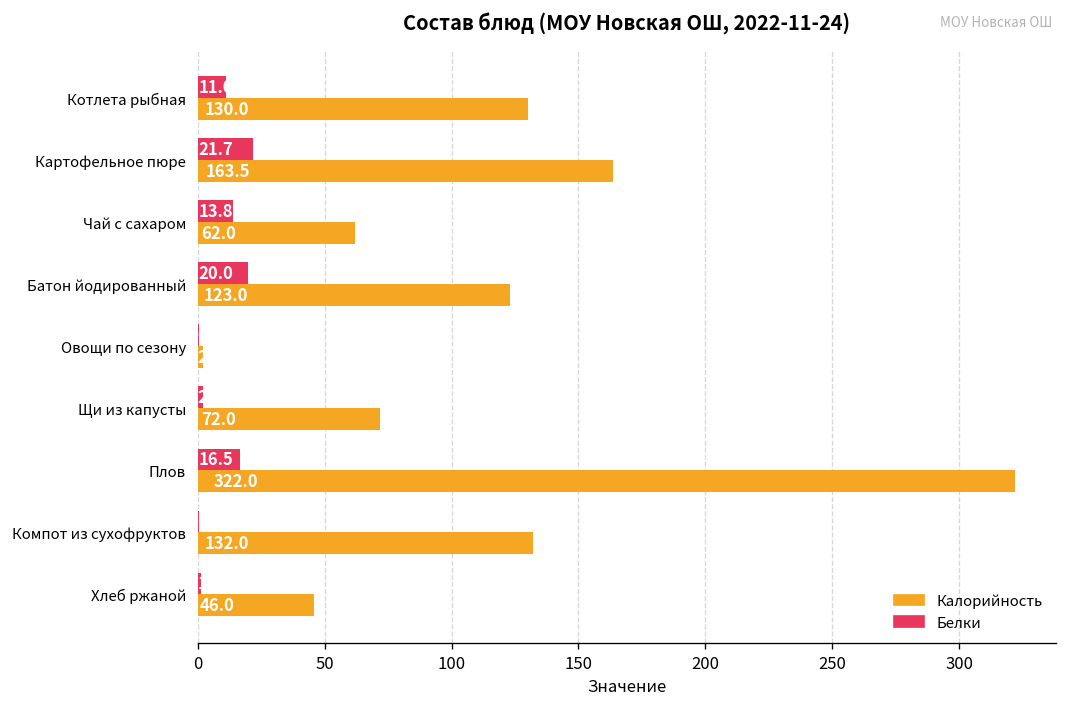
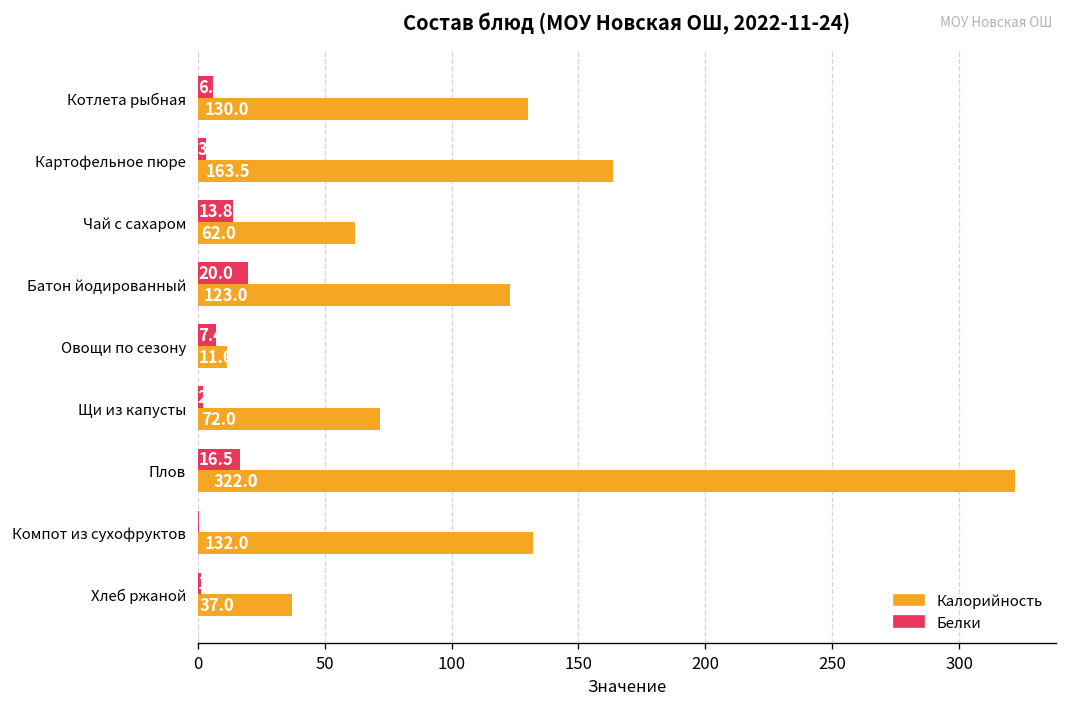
Белки, Котлета рыбная: 11 -> 6
Белки, Картофельное пюре: 22 -> 3
Белки, Овощи по сезону: 0 -> 7
Калорийность, Овощи по сезону: 2 -> 12
Калорийность, Хлеб ржаной: 46.0 -> 37.0
